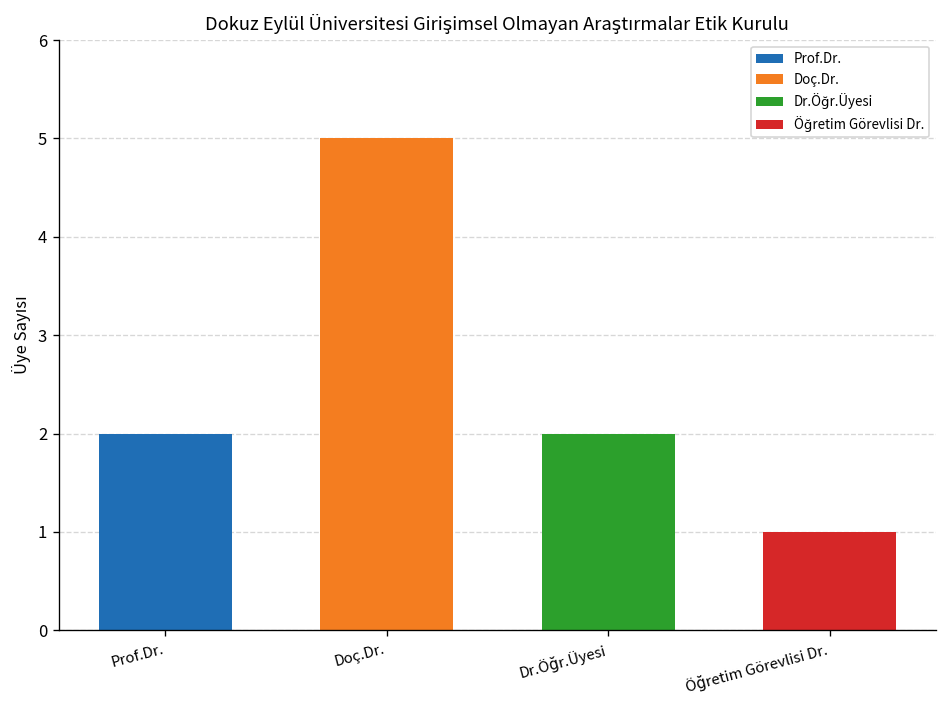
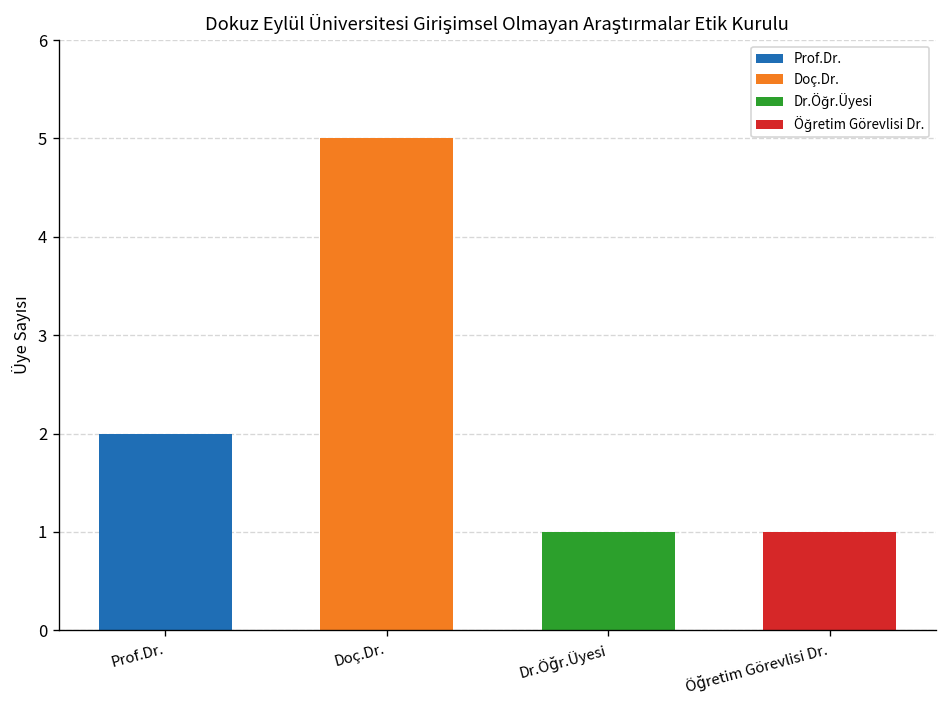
Dr.Öğr.Üyesi: 2 -> 1
